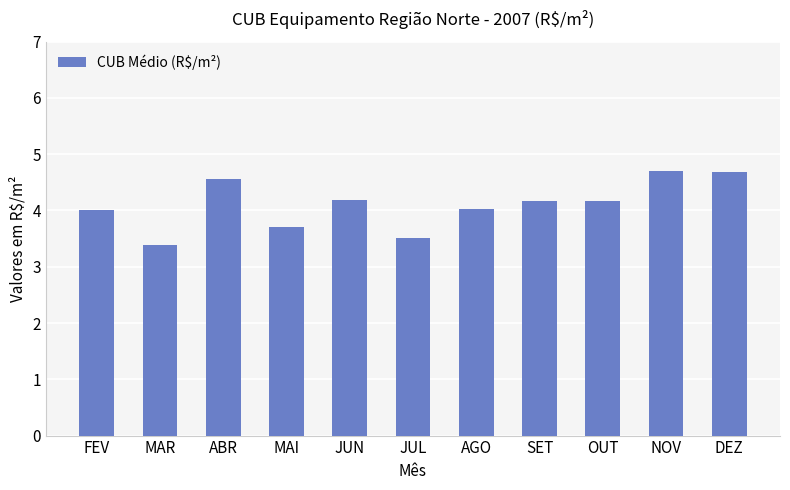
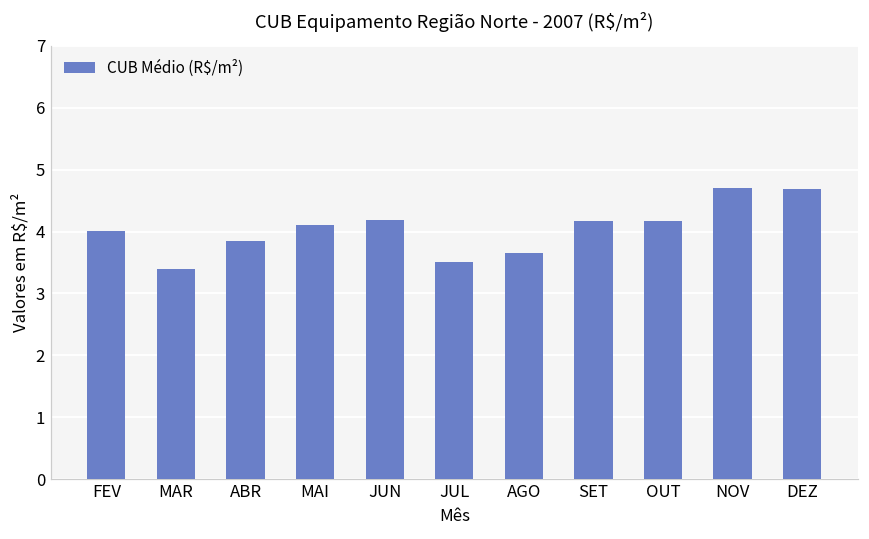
ABR: 4.6 -> 3.8
MAI: 3.7 -> 4.1
AGO: 4.0 -> 3.7
